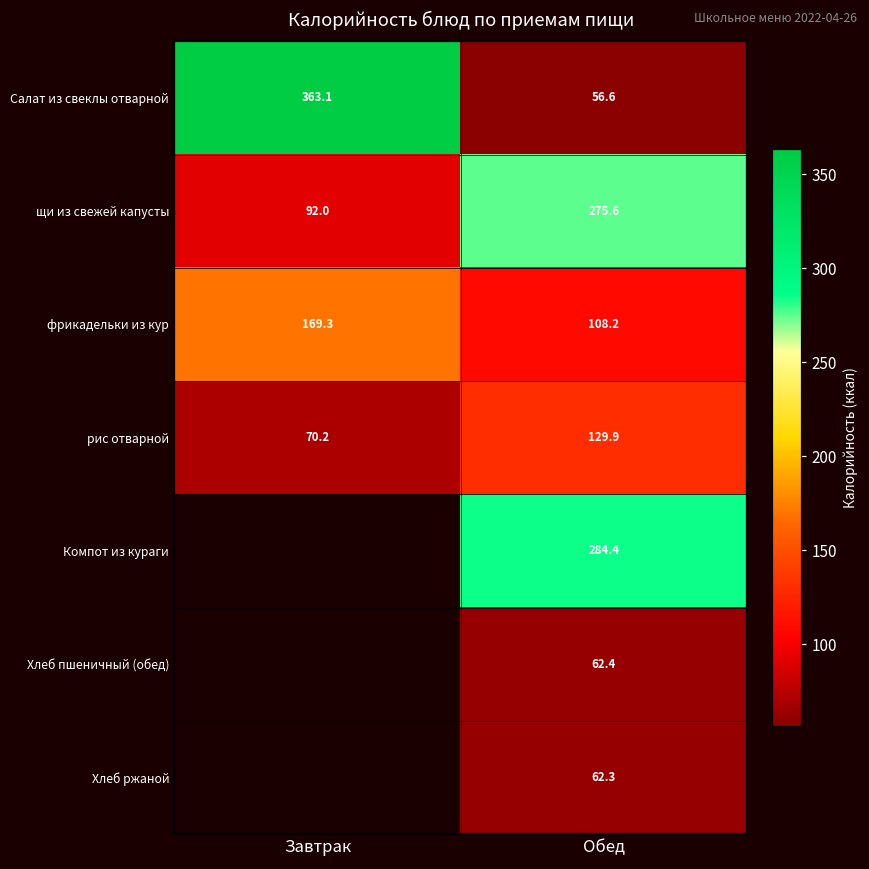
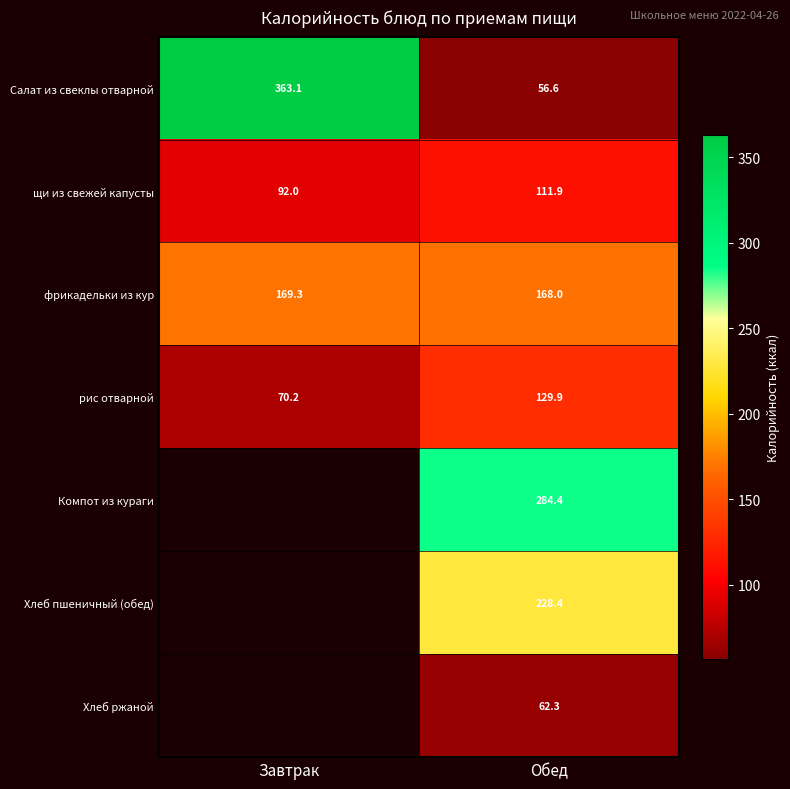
щи из свежей капусты, Обед: 275.6 -> 111.9
фрикадельки из кур, Обед: 108.2 -> 168.0
Хлеб пшеничный (обед), Обед: 62.4 -> 228.4
